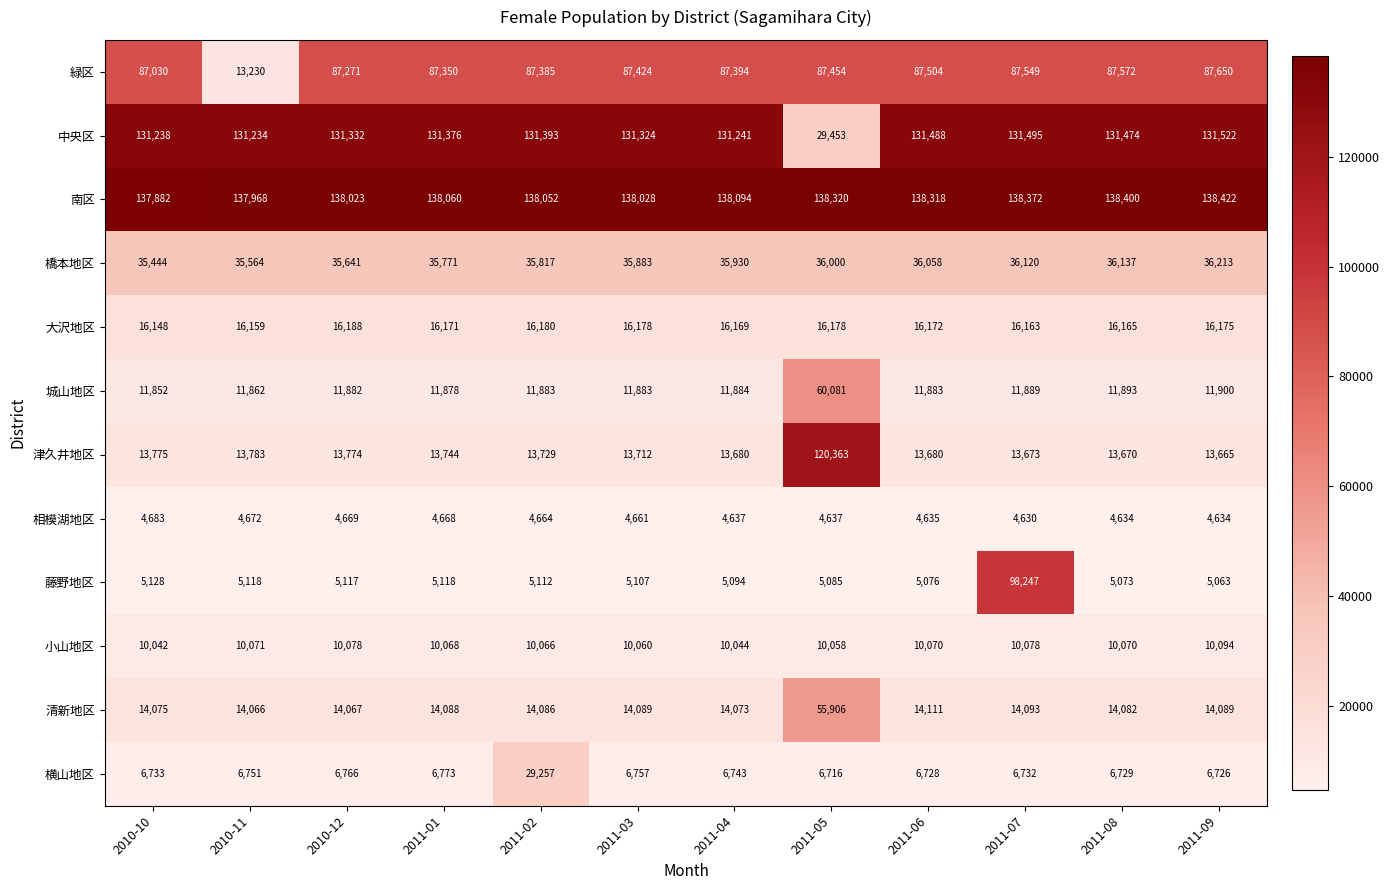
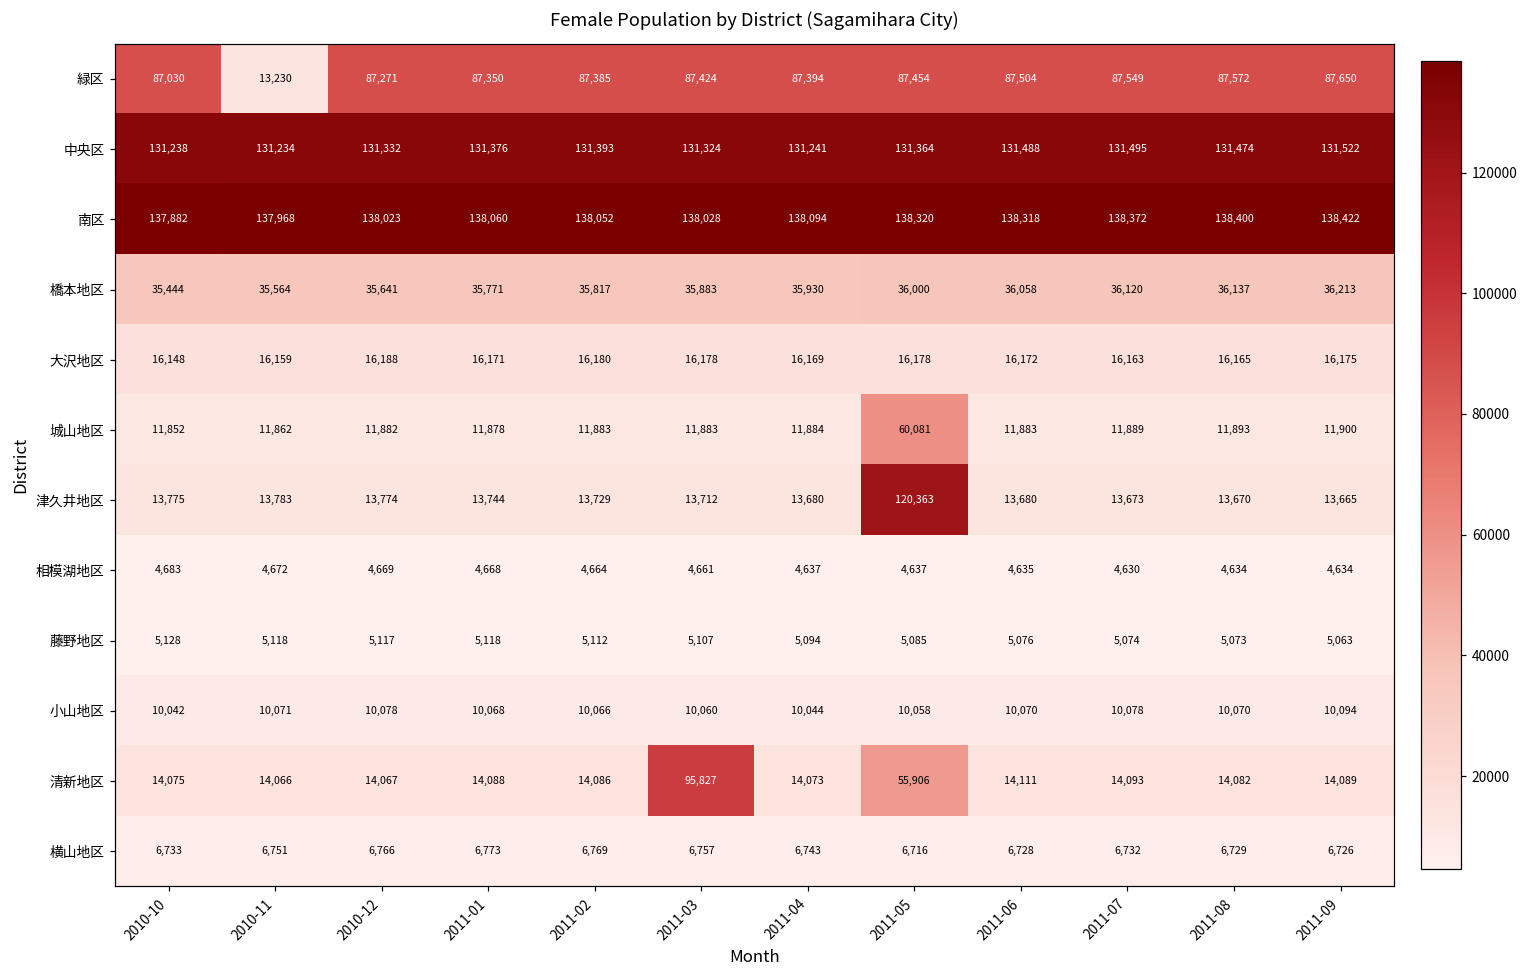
中央区, 2011-05: 29,453 -> 131,364
藤野地区, 2011-07: 98,247 -> 5,074
清新地区, 2011-03: 14,089 -> 95,827
横山地区, 2011-02: 29,257 -> 6,769
